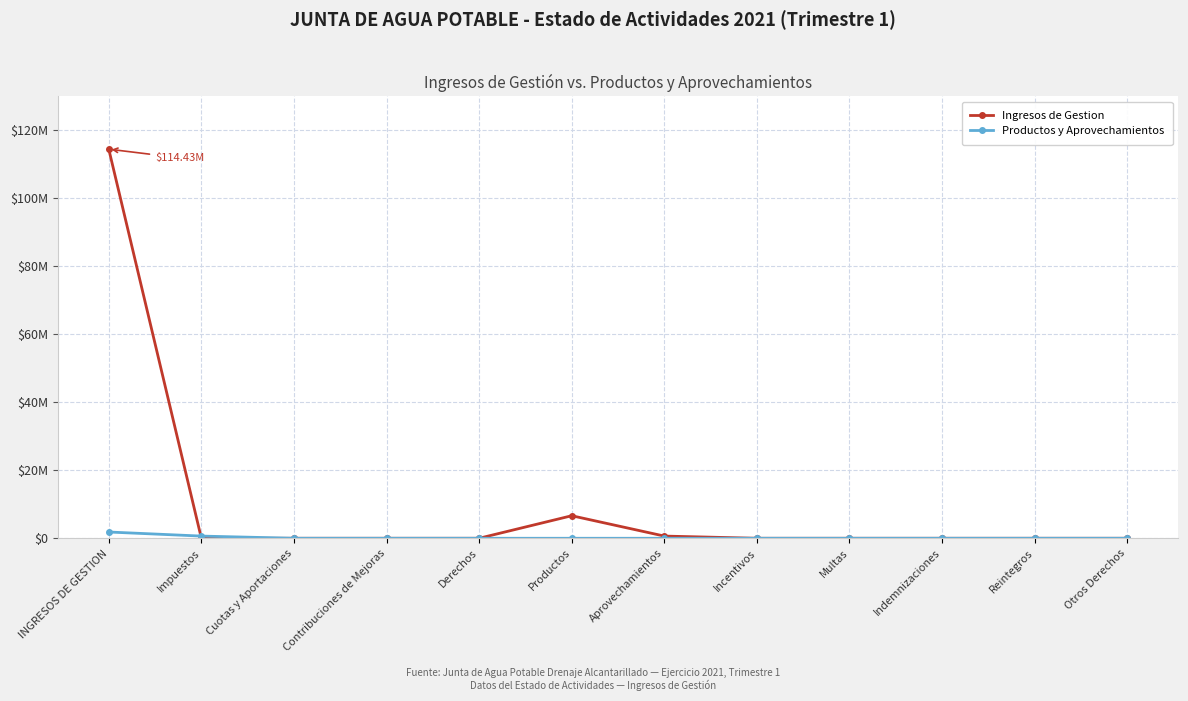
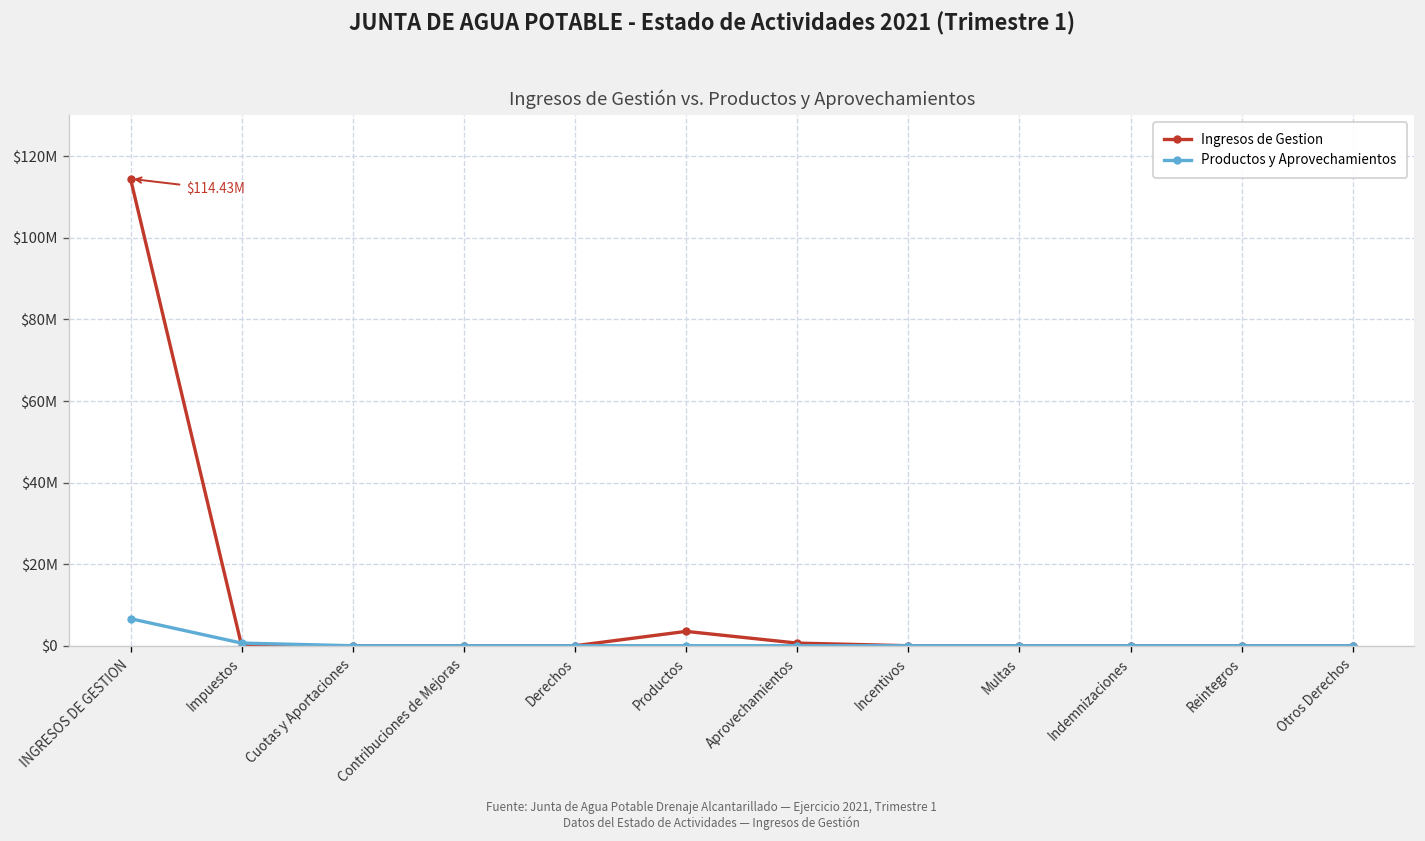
Productos y Aprovechamientos, INGRESOS DE GESTION: $2000000 -> $7000000
Ingresos de Gestion, Productos: $7000000 -> $4000000
